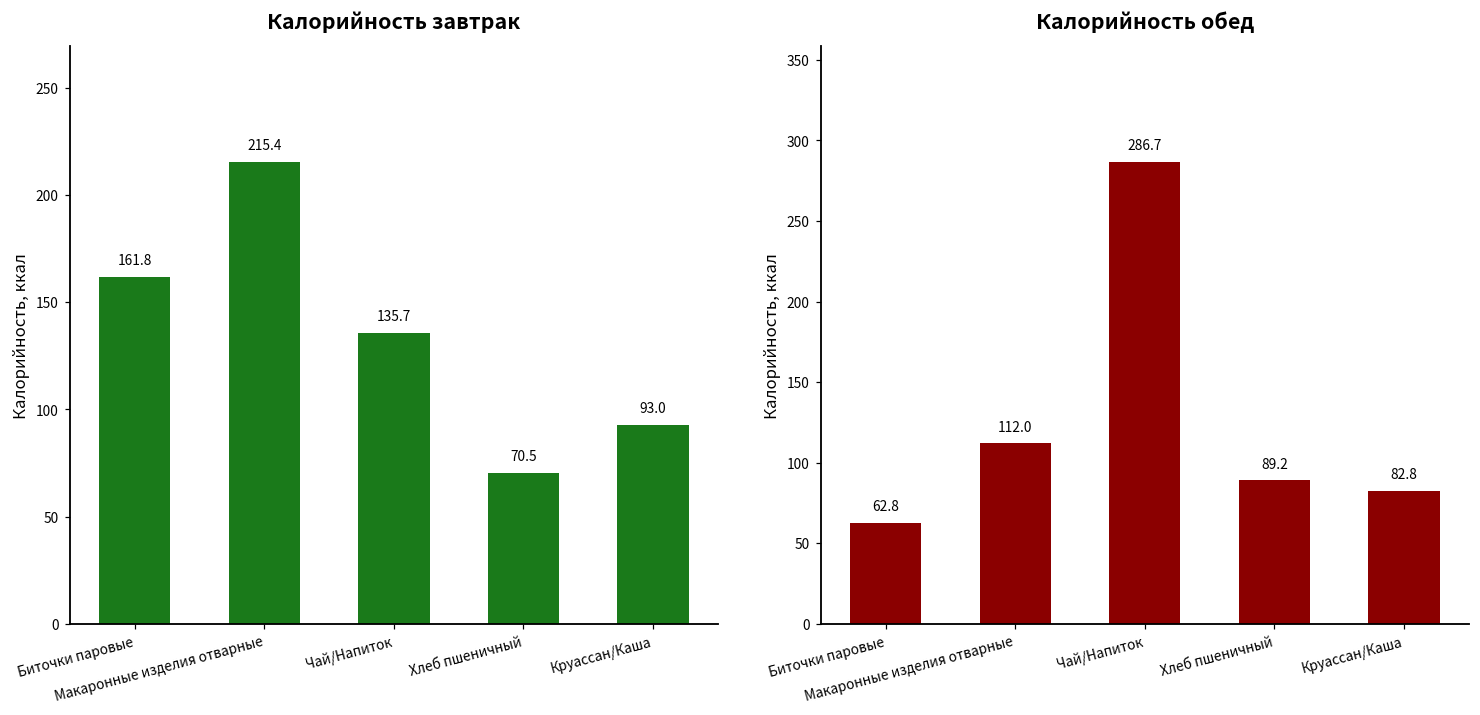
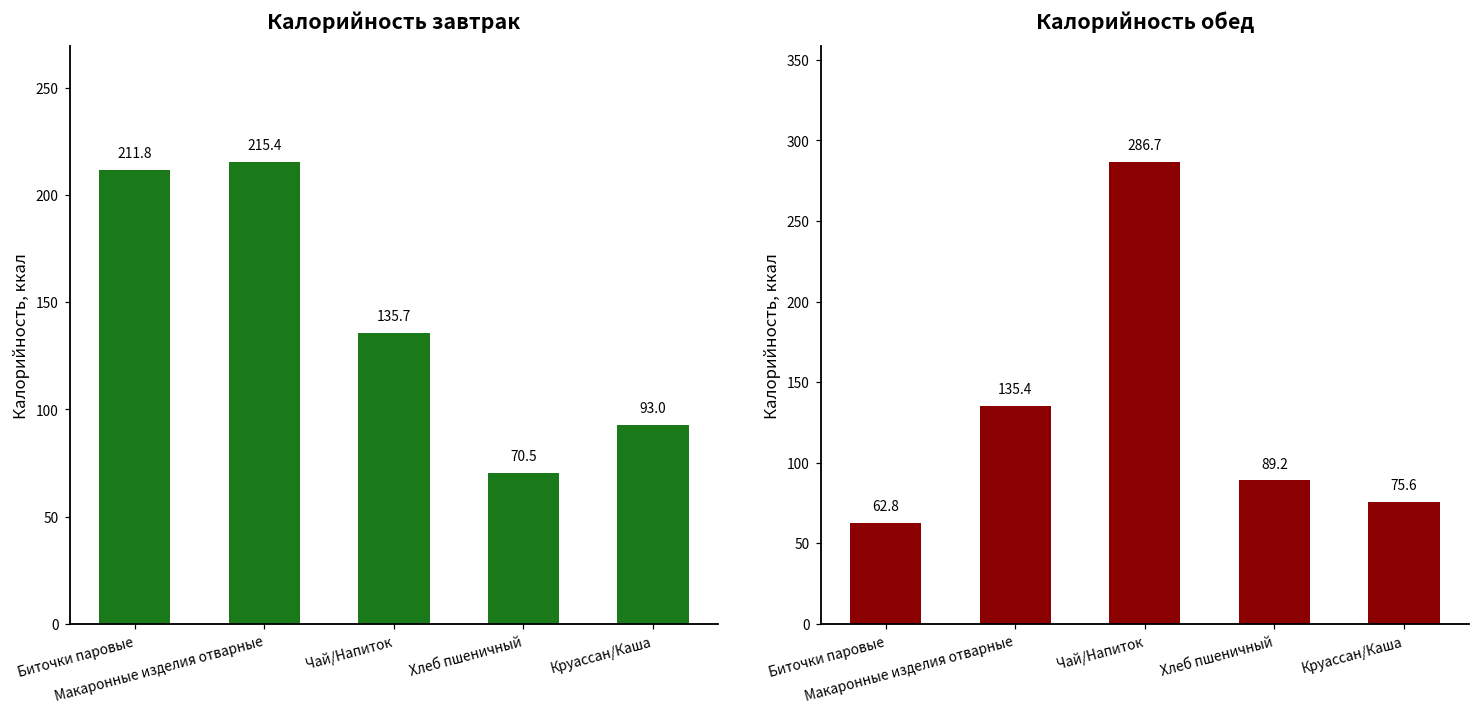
Калорийность завтрак, Биточки паровые: 161.8 -> 211.8
Калорийность обед, Макаронные изделия отварные: 112.0 -> 135.4
Калорийность обед, Круассан/Каша: 82.8 -> 75.6
